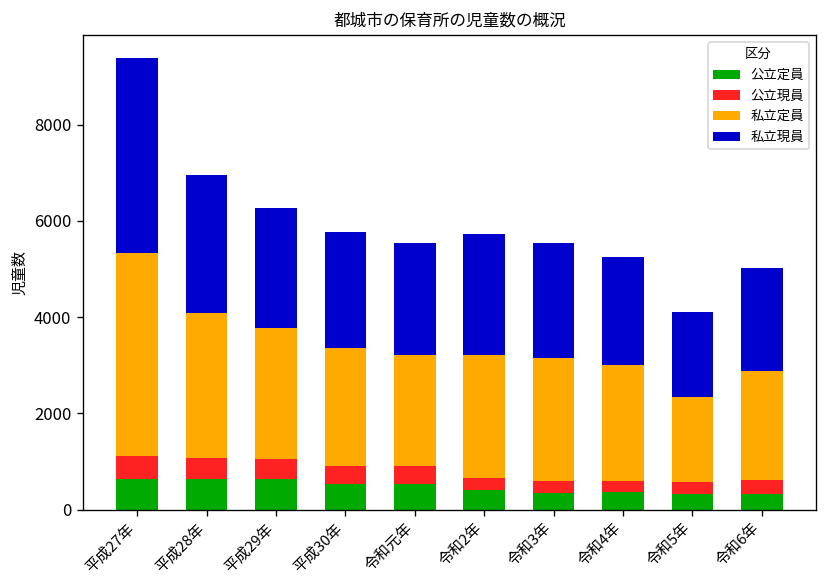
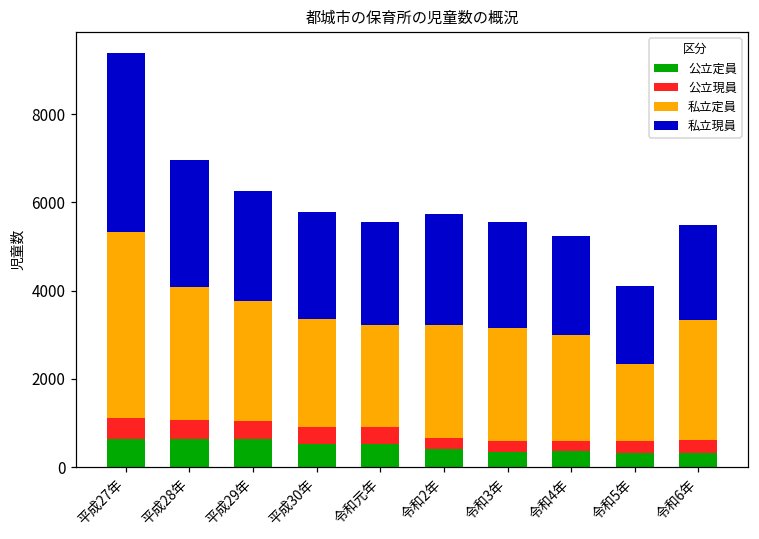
私立定員, 令和6年: 2300 -> 2700
